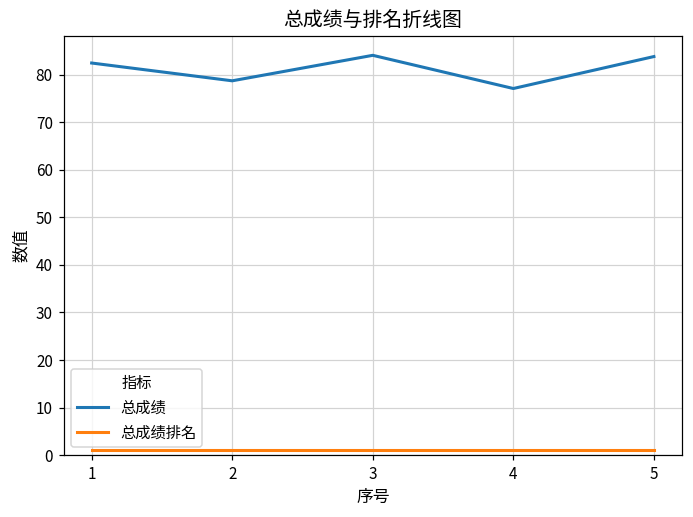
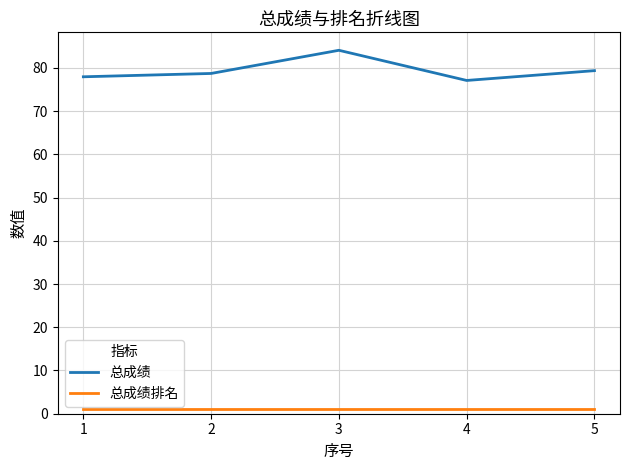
总成绩, 1: 82 -> 78
总成绩, 5: 84 -> 79
